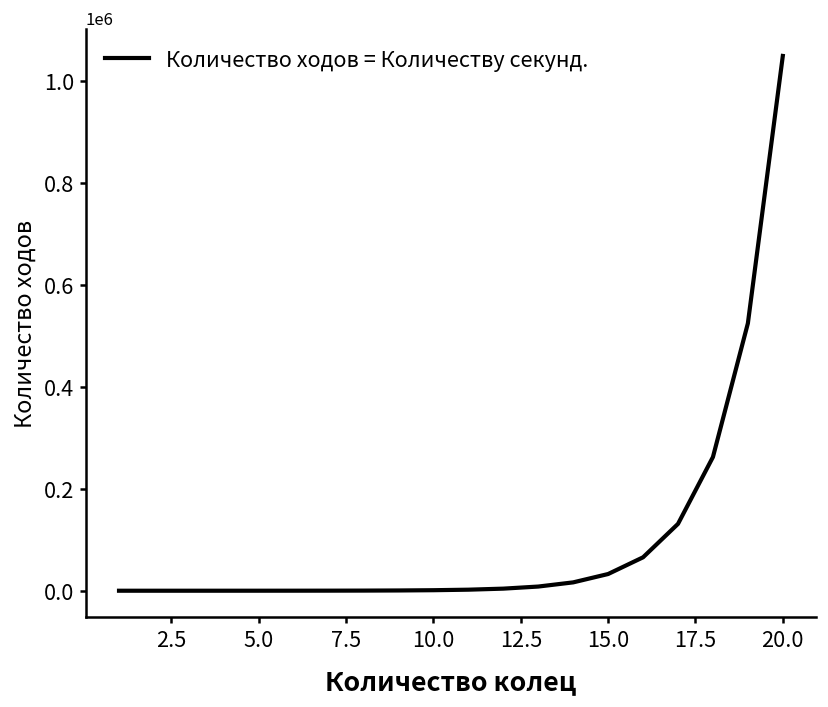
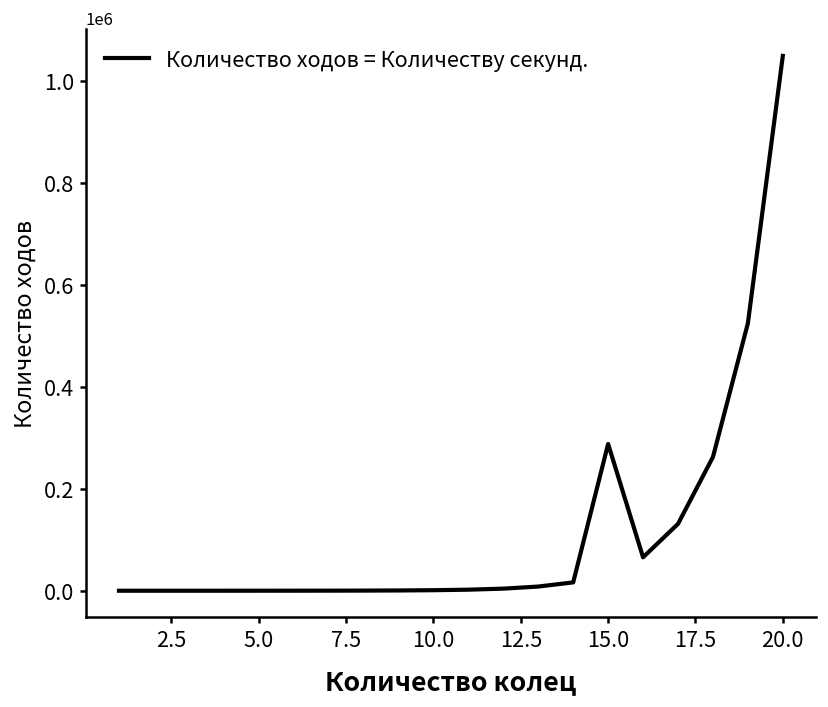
15.0: 30000 -> 290000
